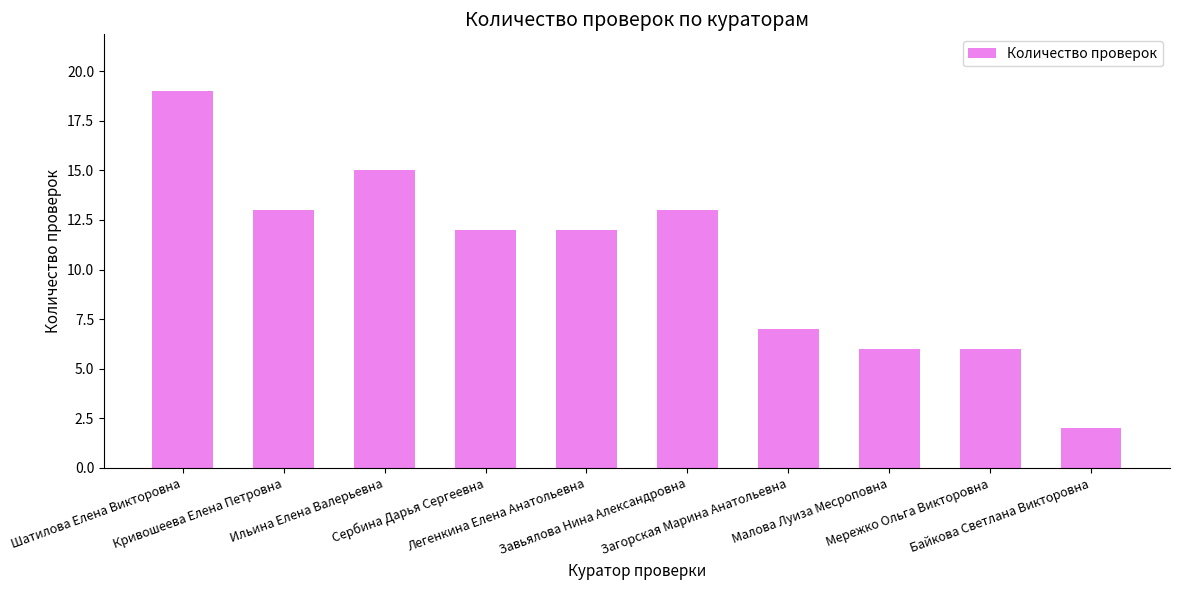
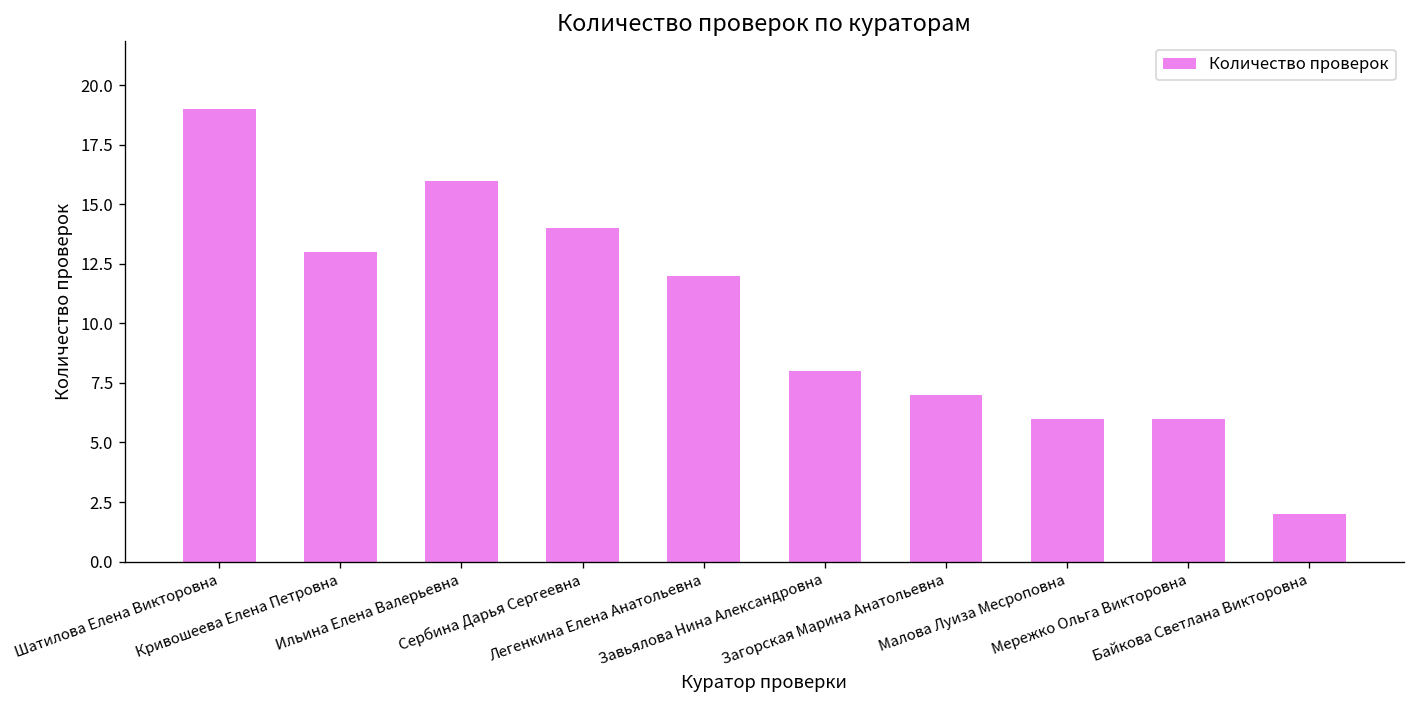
Ильина Елена Валерьевна: 15 -> 16
Сербина Дарья Сергеевна: 12 -> 14
Завьялова Нина Александровна: 13 -> 8
